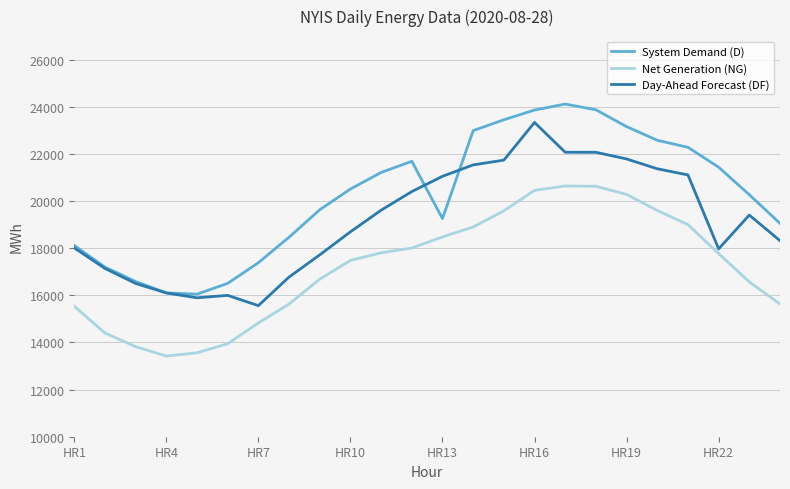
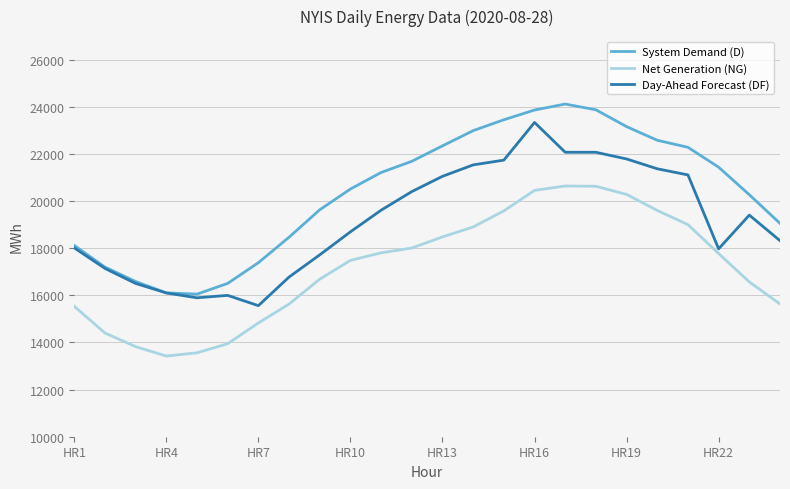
System Demand (D), HR13: 19300 -> 22300
